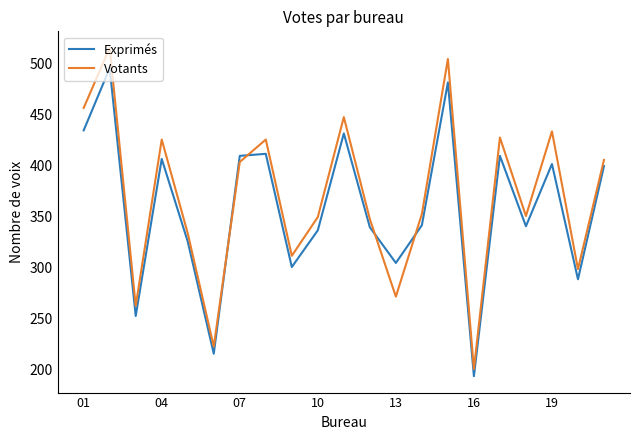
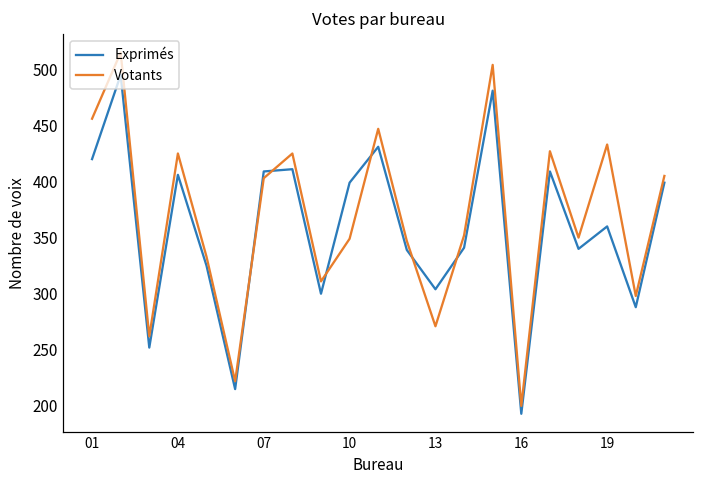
Exprimés, 01: 434 -> 420
Exprimés, 10: 336 -> 399
Exprimés, 19: 401 -> 360
